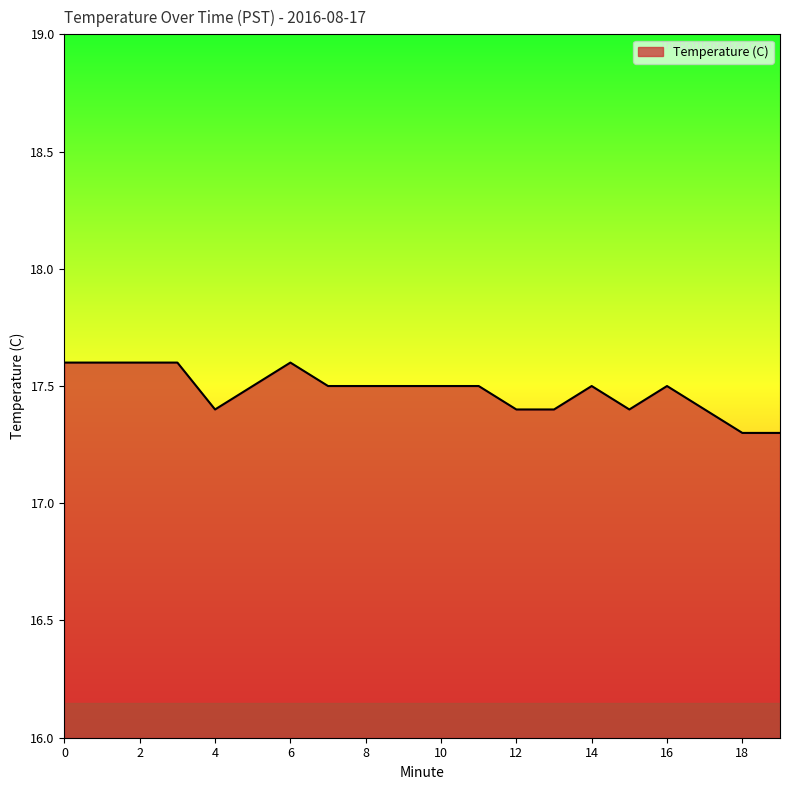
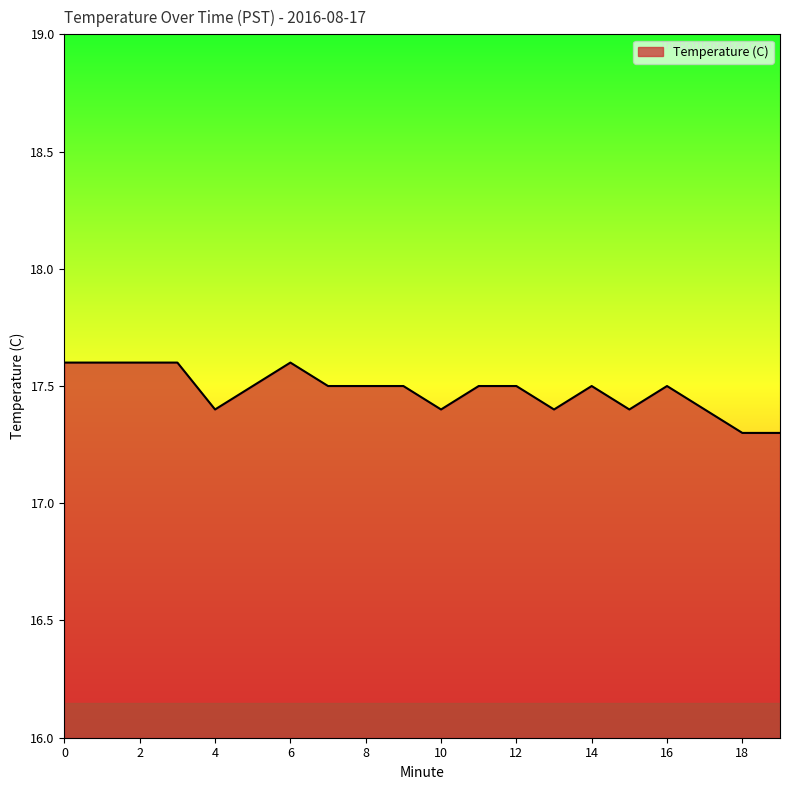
10: 17.5 -> 17.4
12: 17.4 -> 17.5
